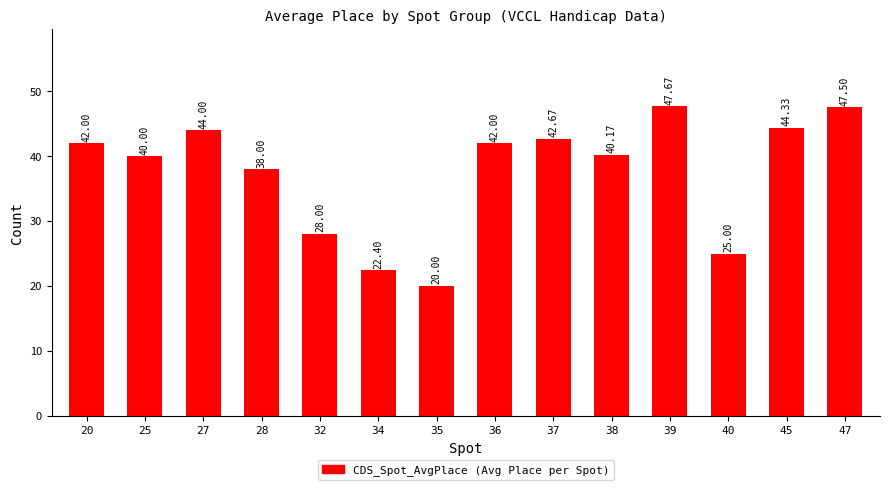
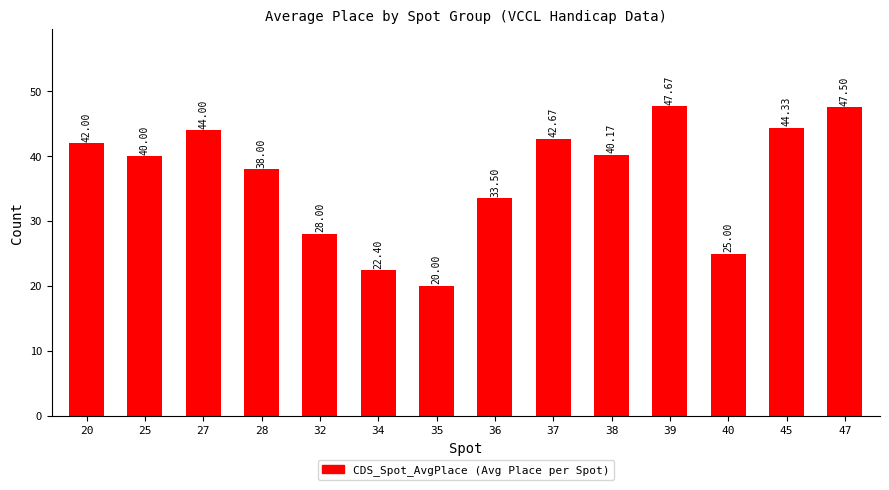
36: 42.00 -> 33.50
